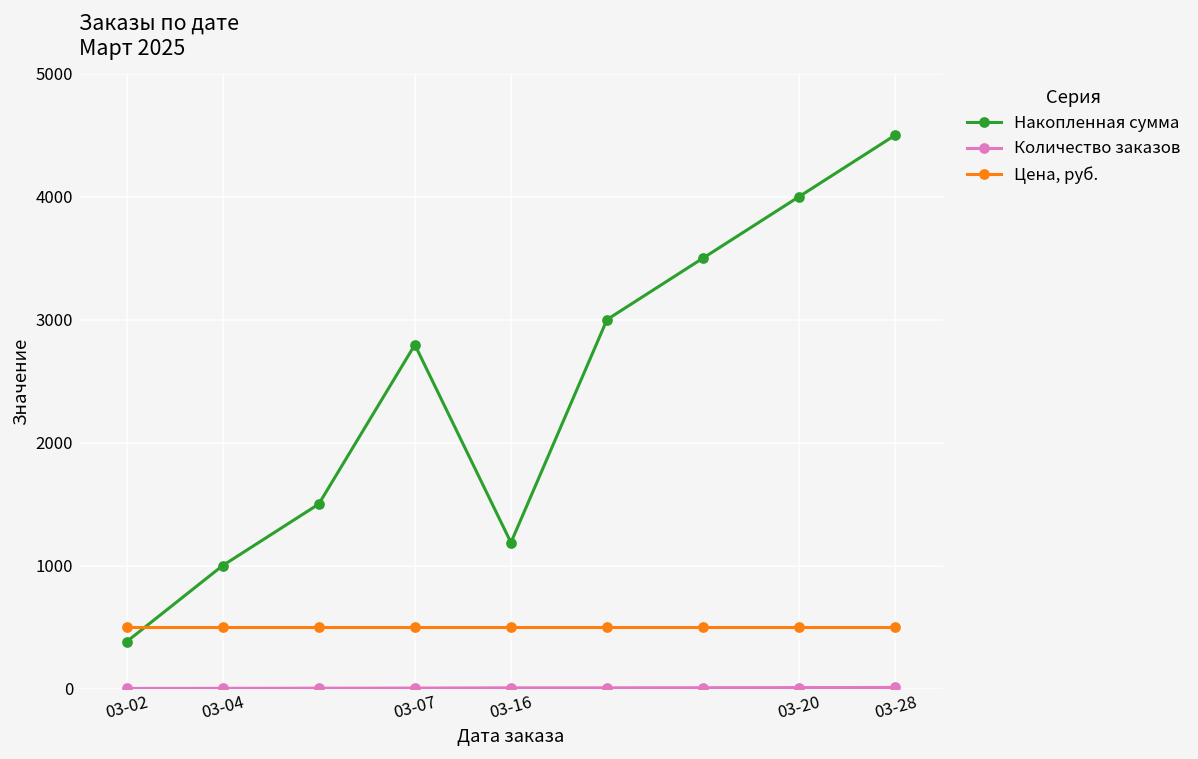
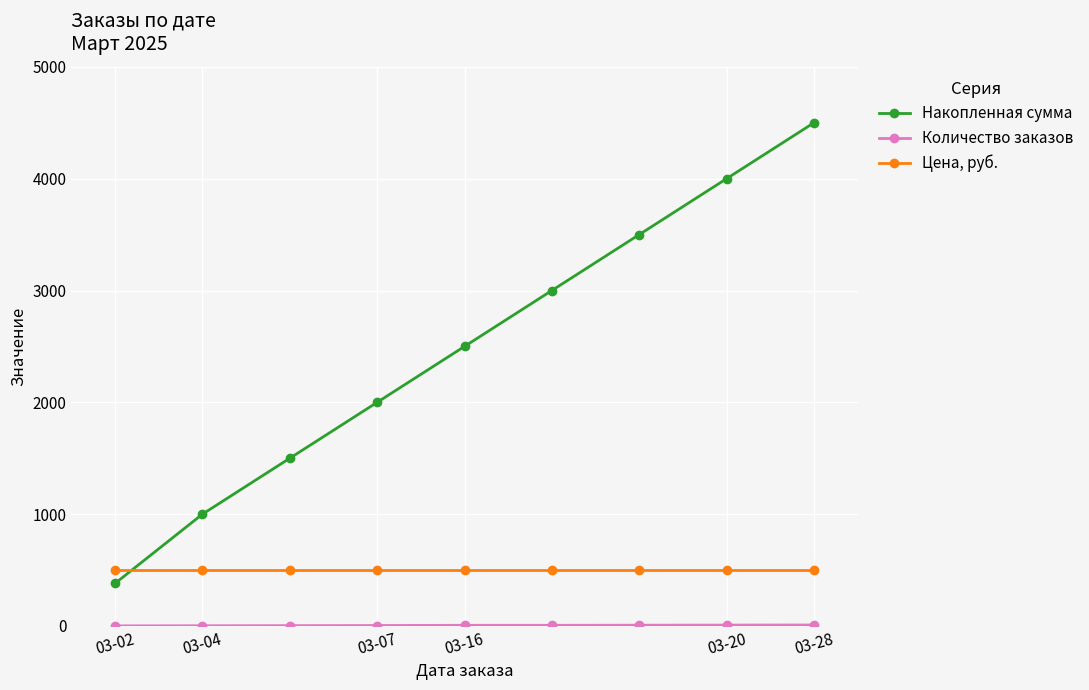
Накопленная сумма, 03-07: 2800 -> 2000
Накопленная сумма, 03-16: 1190 -> 2500
